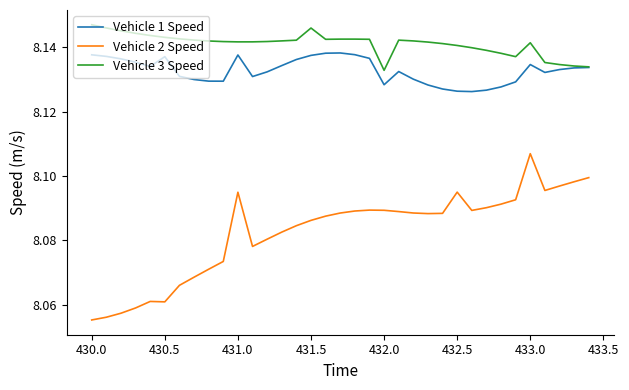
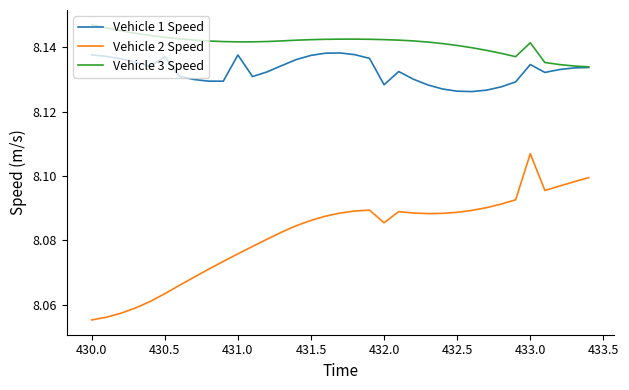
Vehicle 2 Speed, 430.5: 8.061 -> 8.063
Vehicle 2 Speed, 431.0: 8.095 -> 8.076
Vehicle 3 Speed, 431.5: 8.146 -> 8.142
Vehicle 2 Speed, 432.0: 8.089 -> 8.085
Vehicle 3 Speed, 432.0: 8.133 -> 8.142
Vehicle 2 Speed, 432.5: 8.095 -> 8.089
